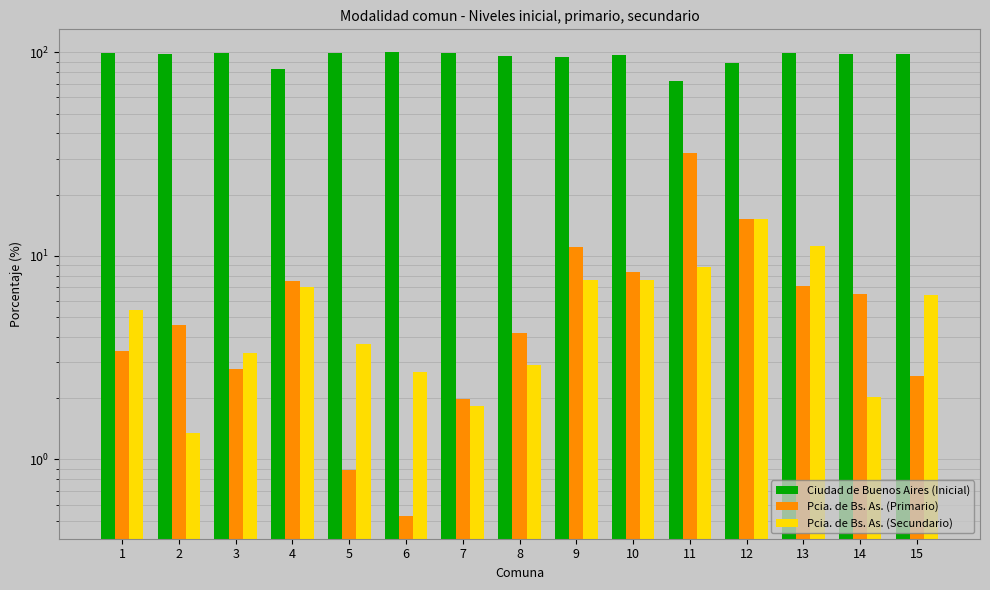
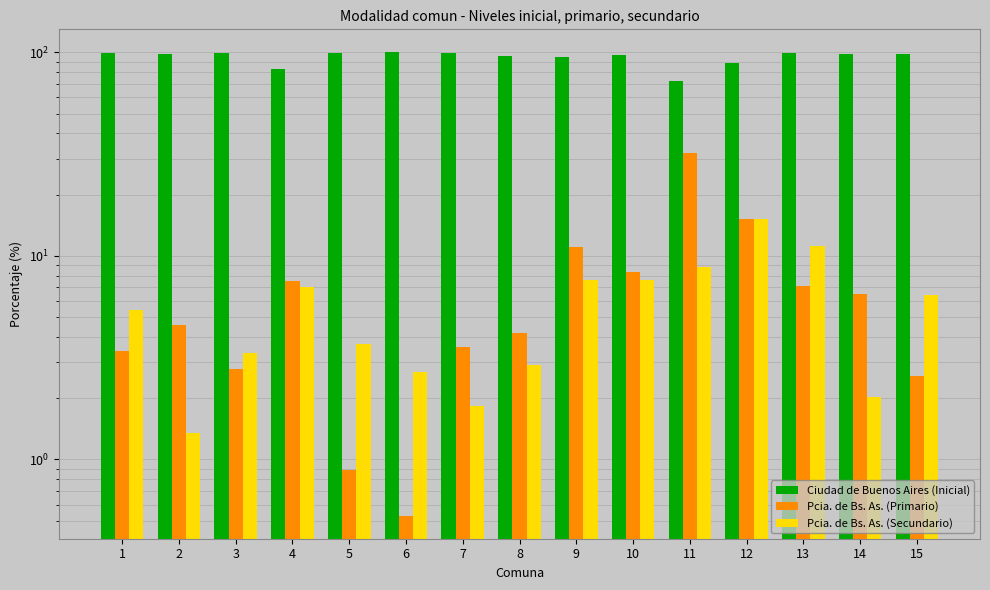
Pcia. de Bs. As. (Primario), 7: 2.0 -> 3.6
